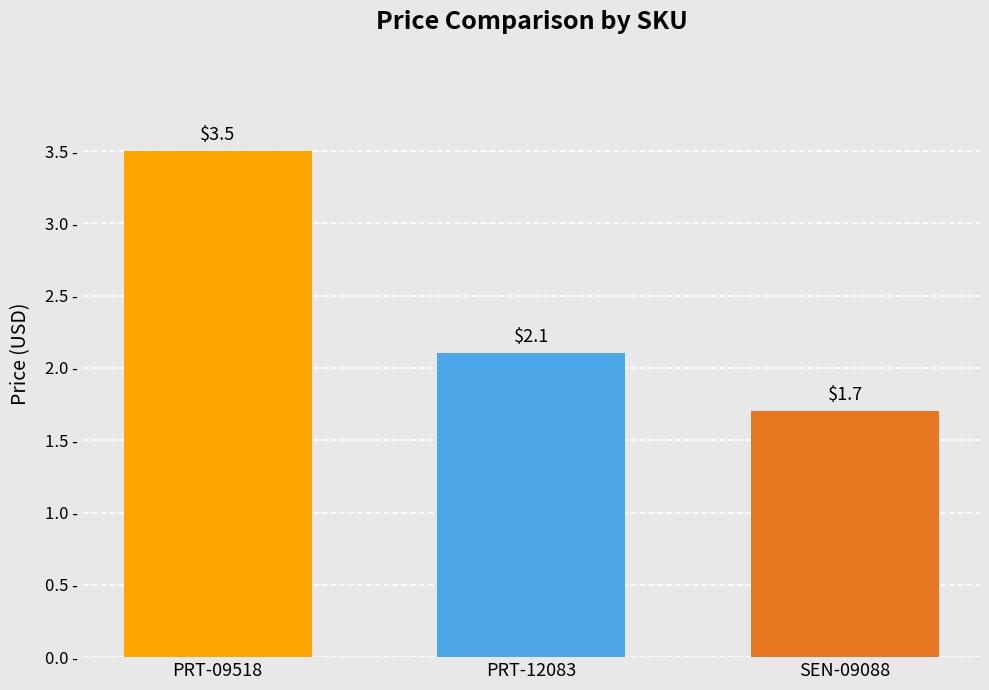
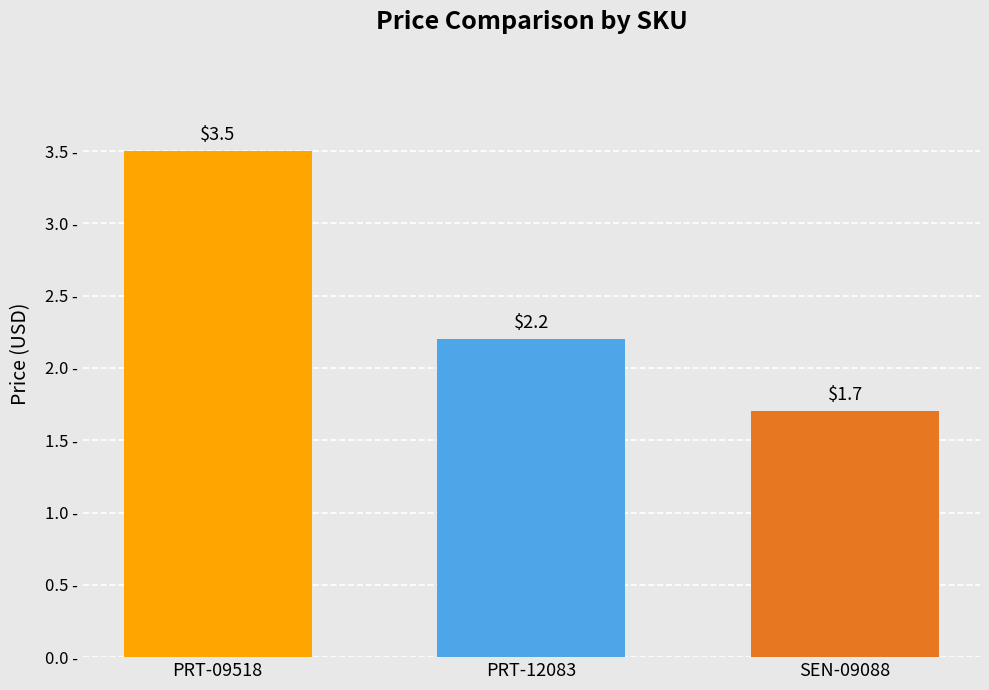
PRT-12083: $2.1 -> $2.2
